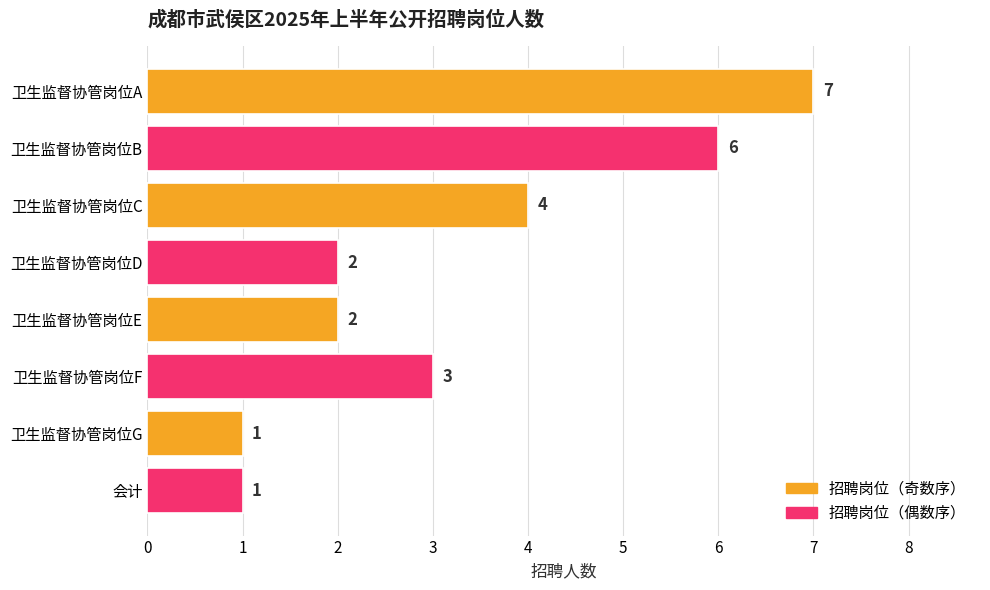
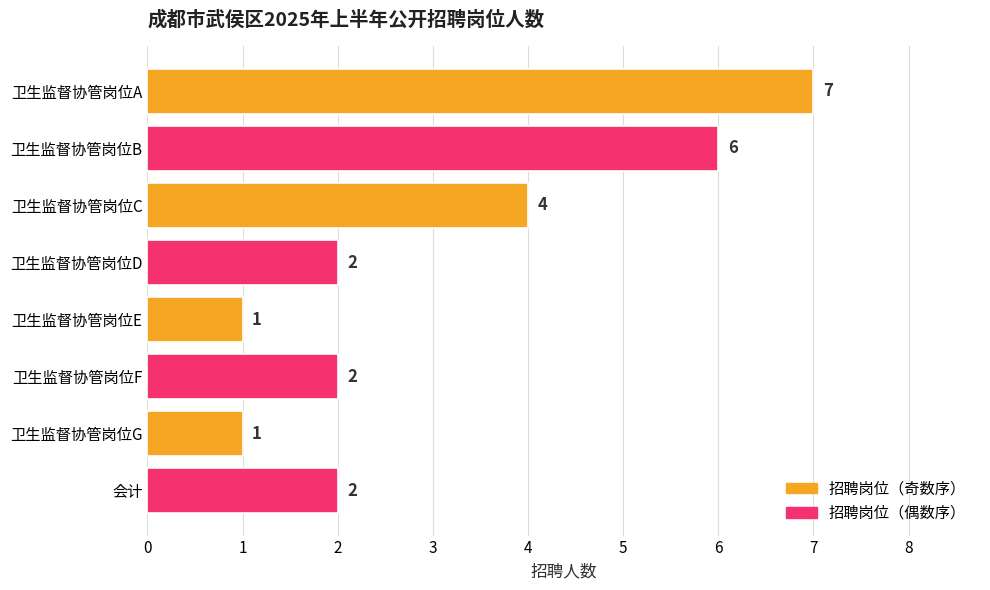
卫生监督协管岗位E: 2 -> 1
卫生监督协管岗位F: 3 -> 2
会计: 1 -> 2
